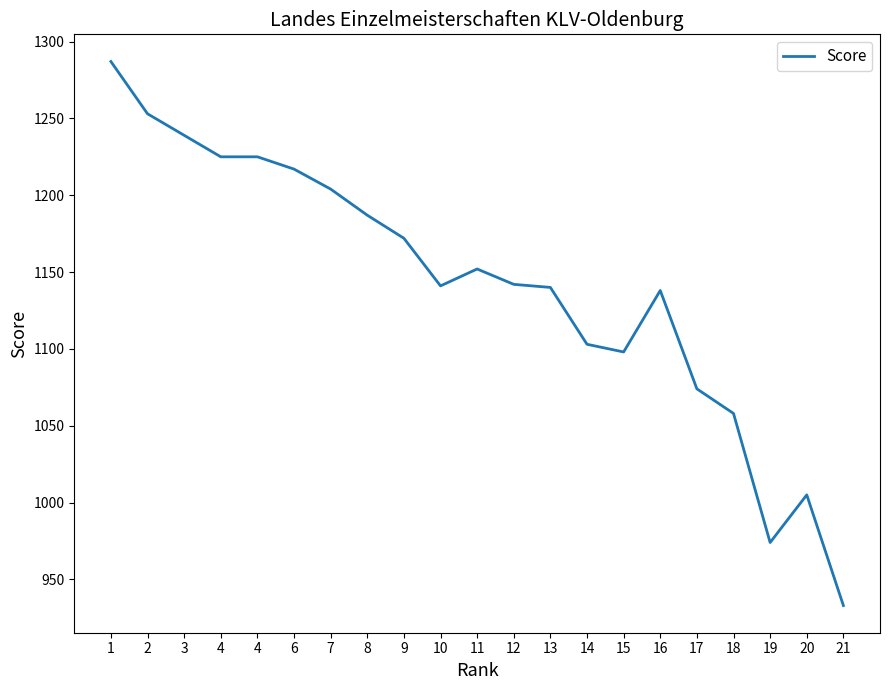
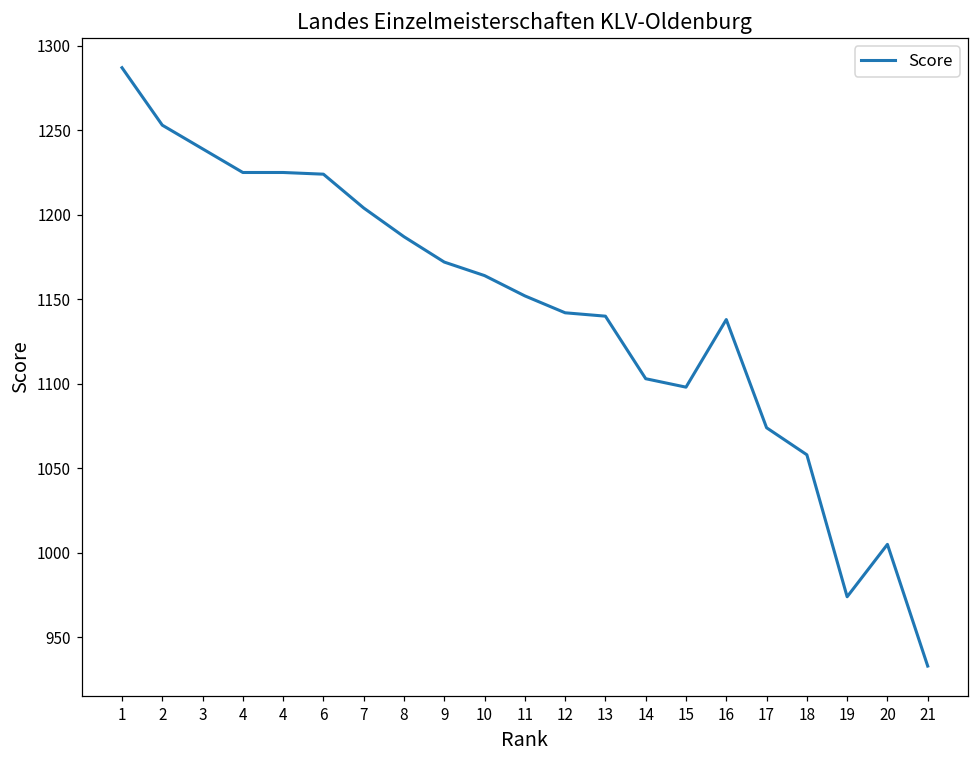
6: 1217 -> 1224
10: 1141 -> 1164
